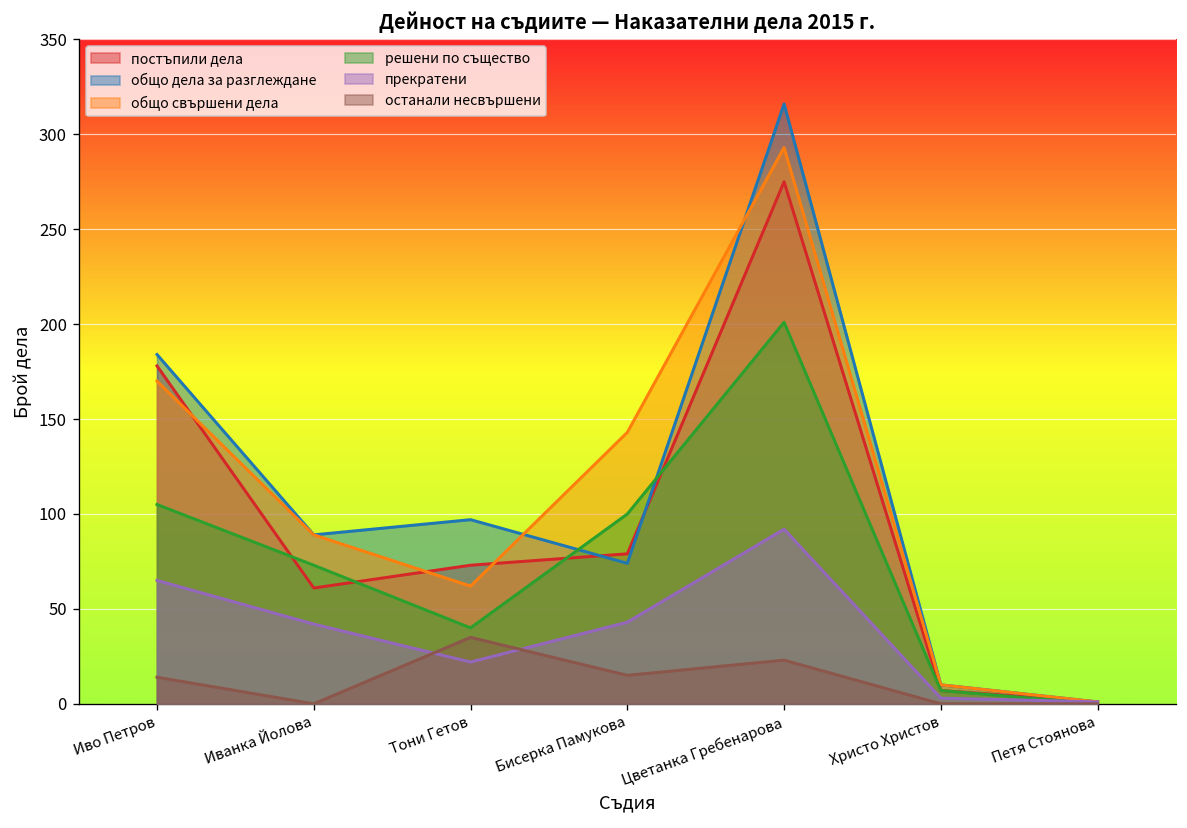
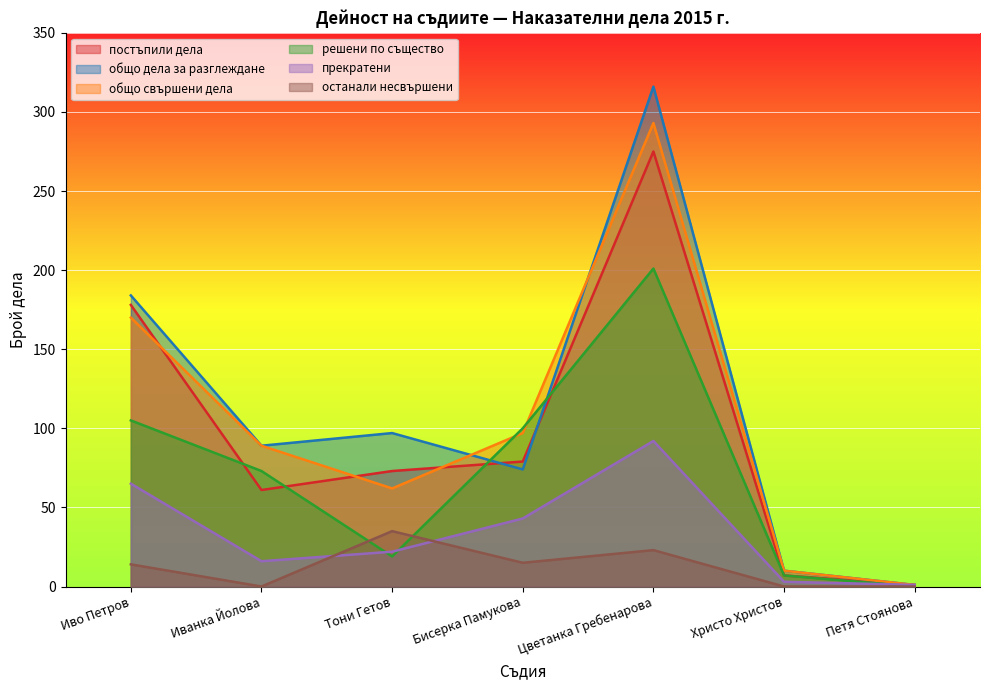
прекратени, Иванка Йолова: 42 -> 16
решени по същество, Тони Гетов: 40 -> 19
общо свършени дела, Бисерка Памукова: 143 -> 97
